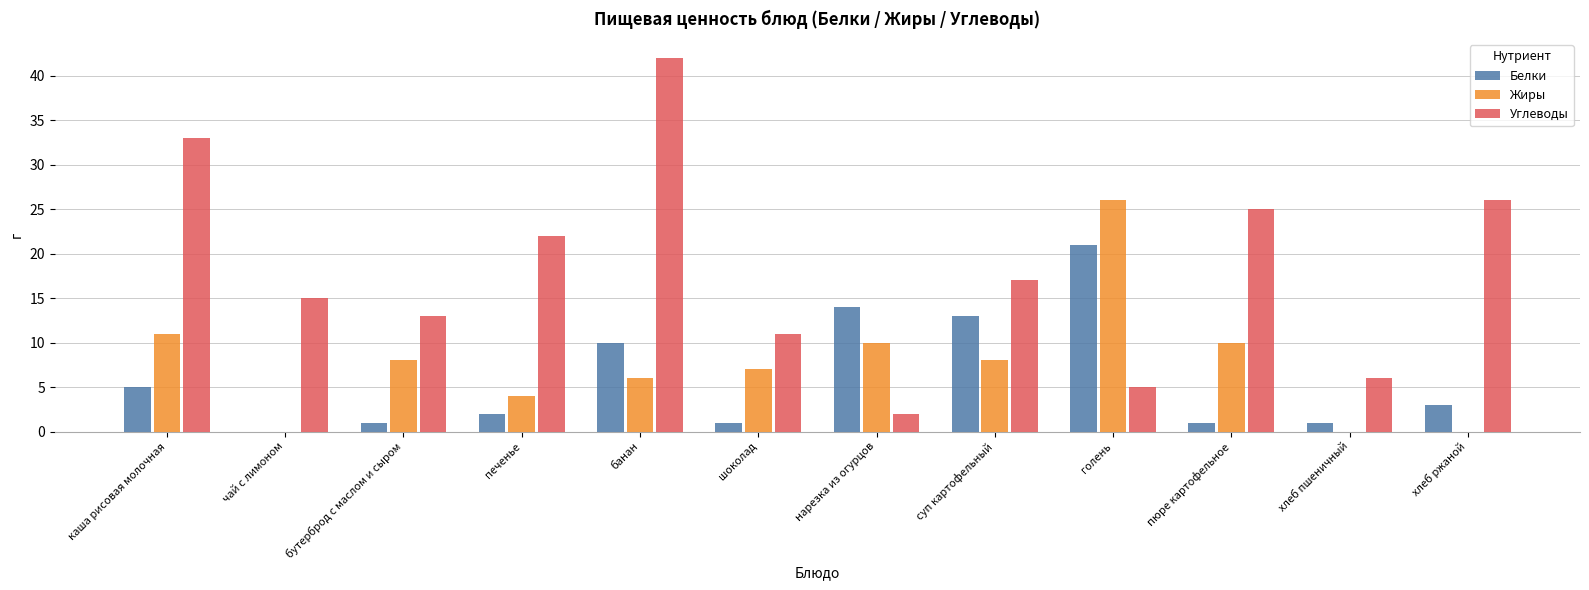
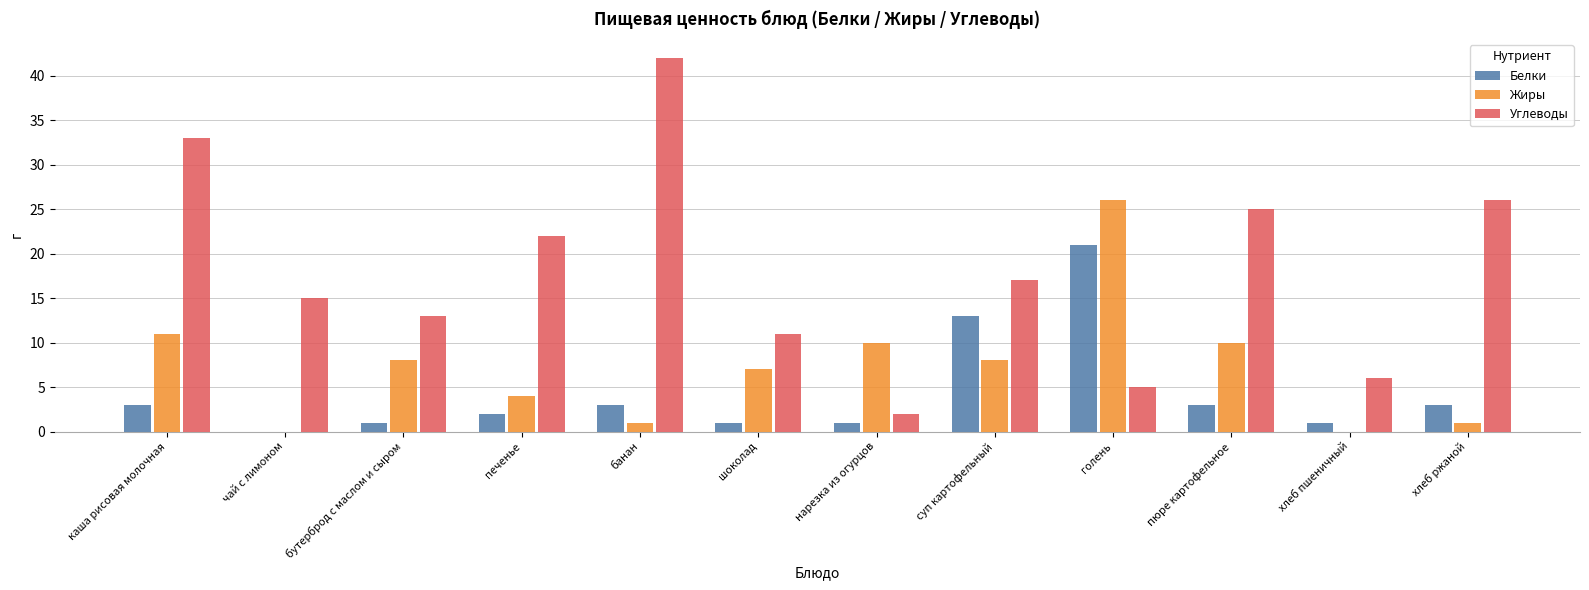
Белки, каша рисовая молочная: 5 -> 3
Белки, банан: 10 -> 3
Жиры, банан: 6 -> 1
Белки, нарезка из огурцов: 14 -> 1
Белки, пюре картофельное: 1 -> 3
Жиры, хлеб ржаной: 0 -> 1
